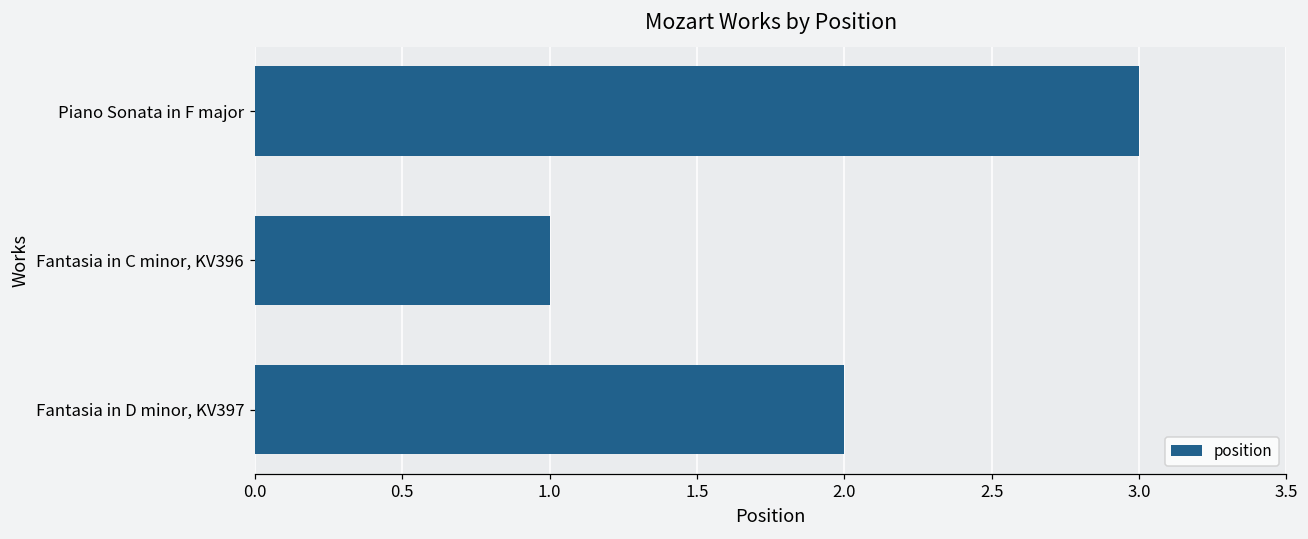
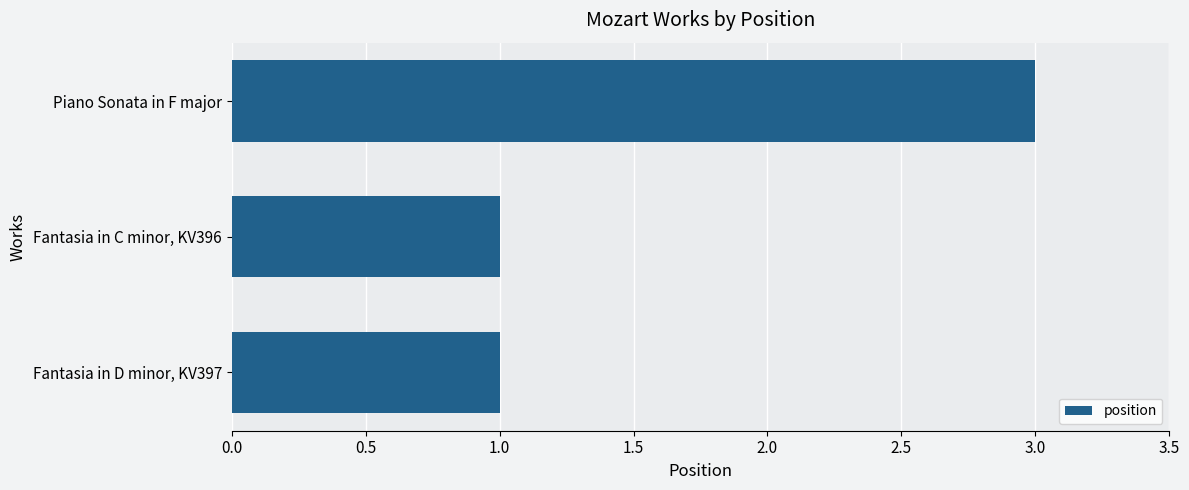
Fantasia in D minor, KV397: 2 -> 1
